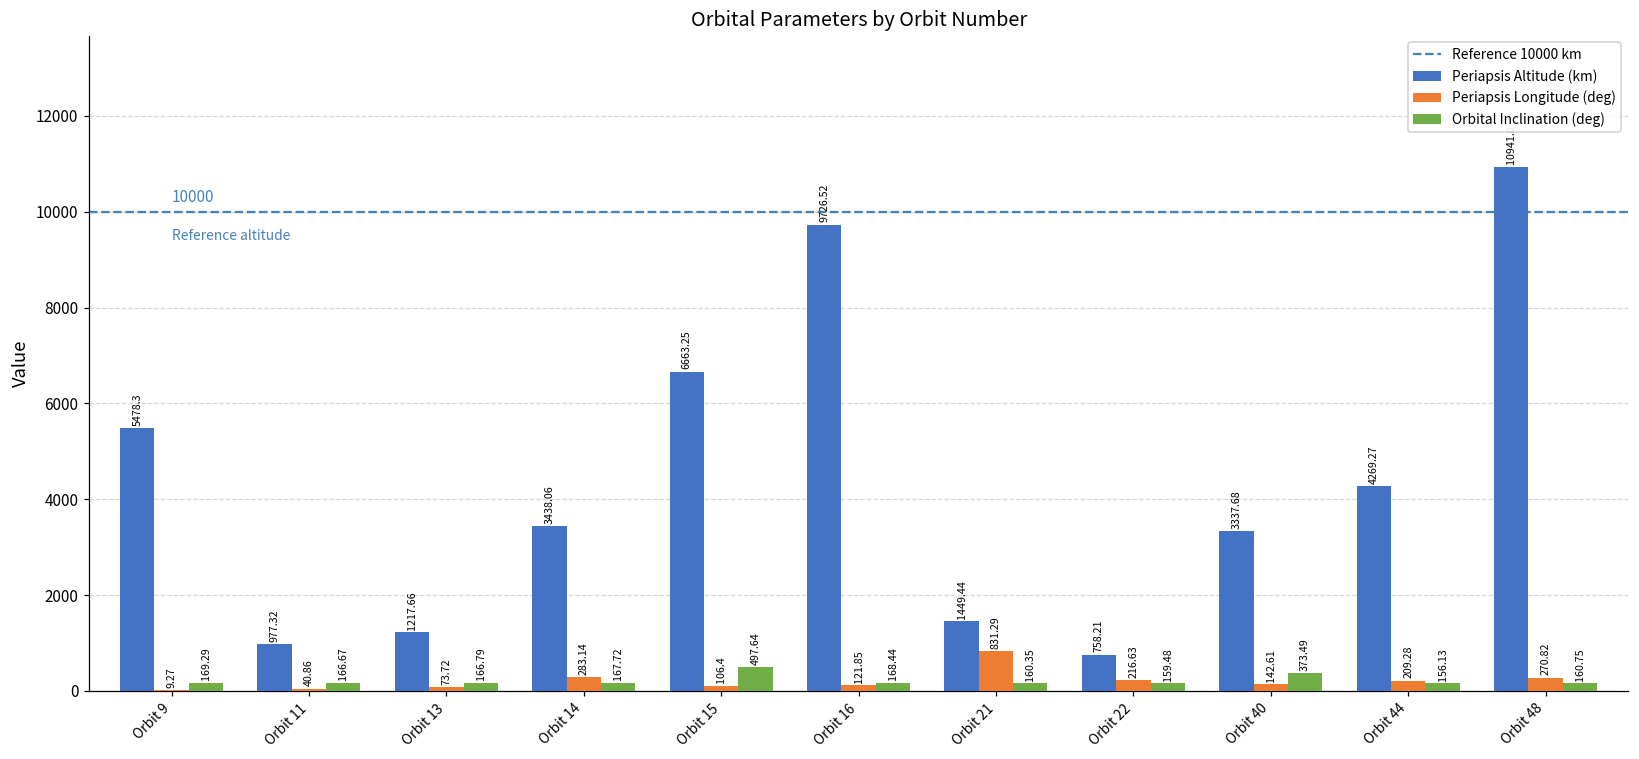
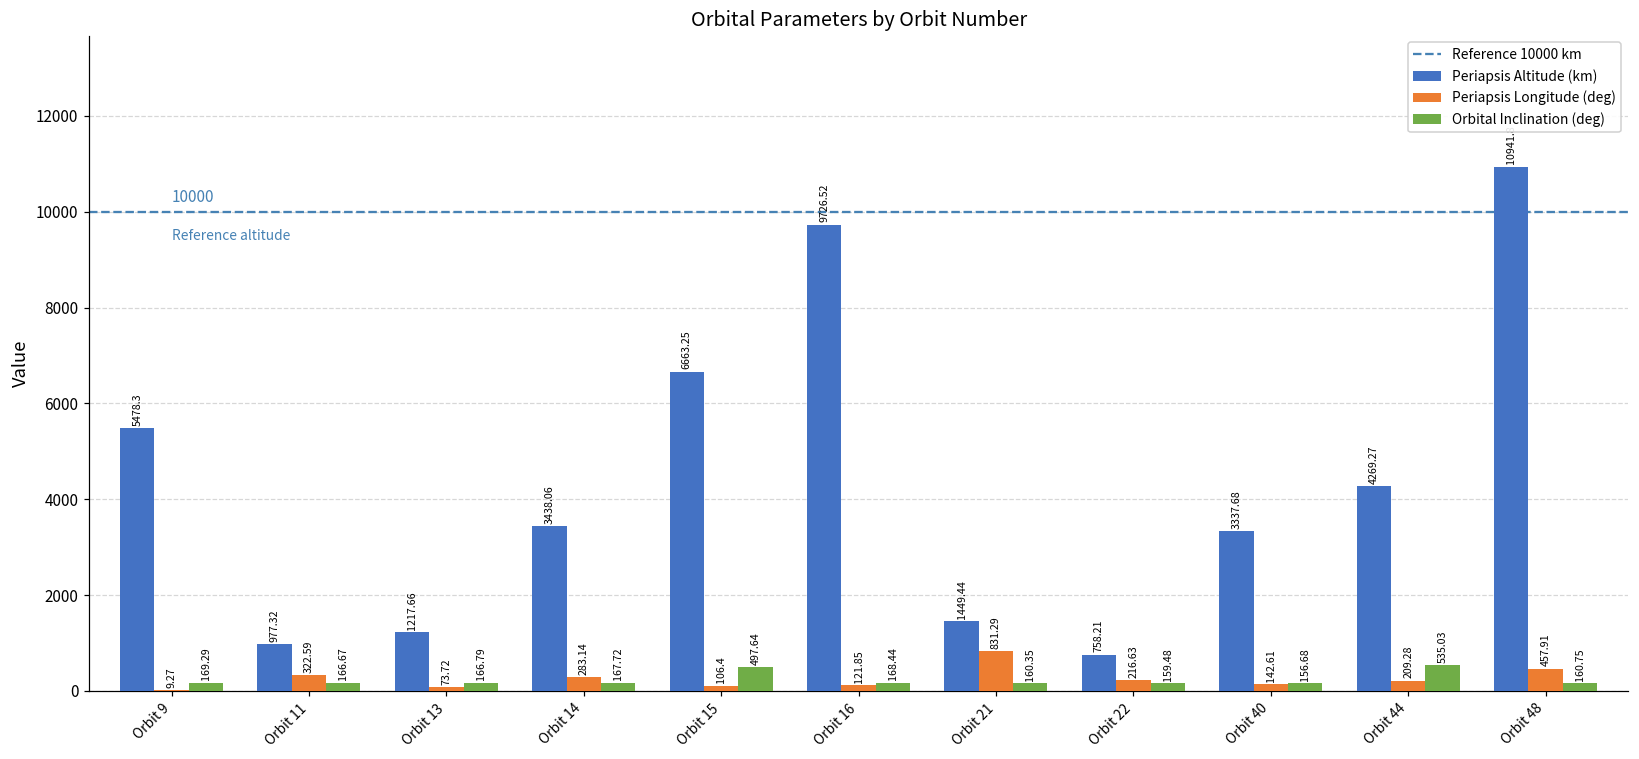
Periapsis Longitude (deg), Orbit 11: 40.86 -> 322.59
Orbital Inclination (deg), Orbit 40: 373.49 -> 156.68
Orbital Inclination (deg), Orbit 44: 156.13 -> 535.03
Periapsis Longitude (deg), Orbit 48: 270.82 -> 457.91
